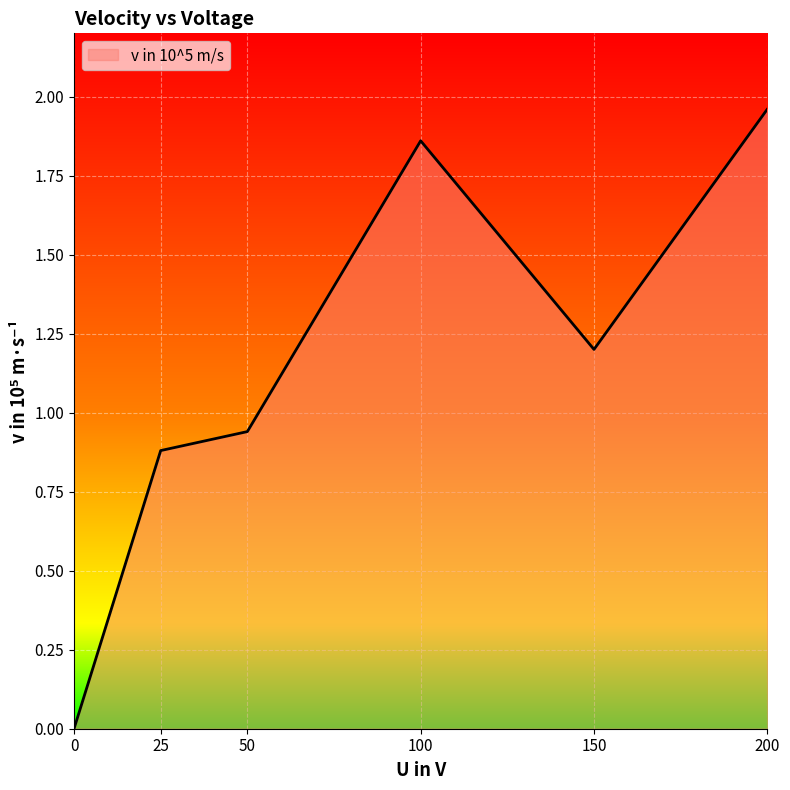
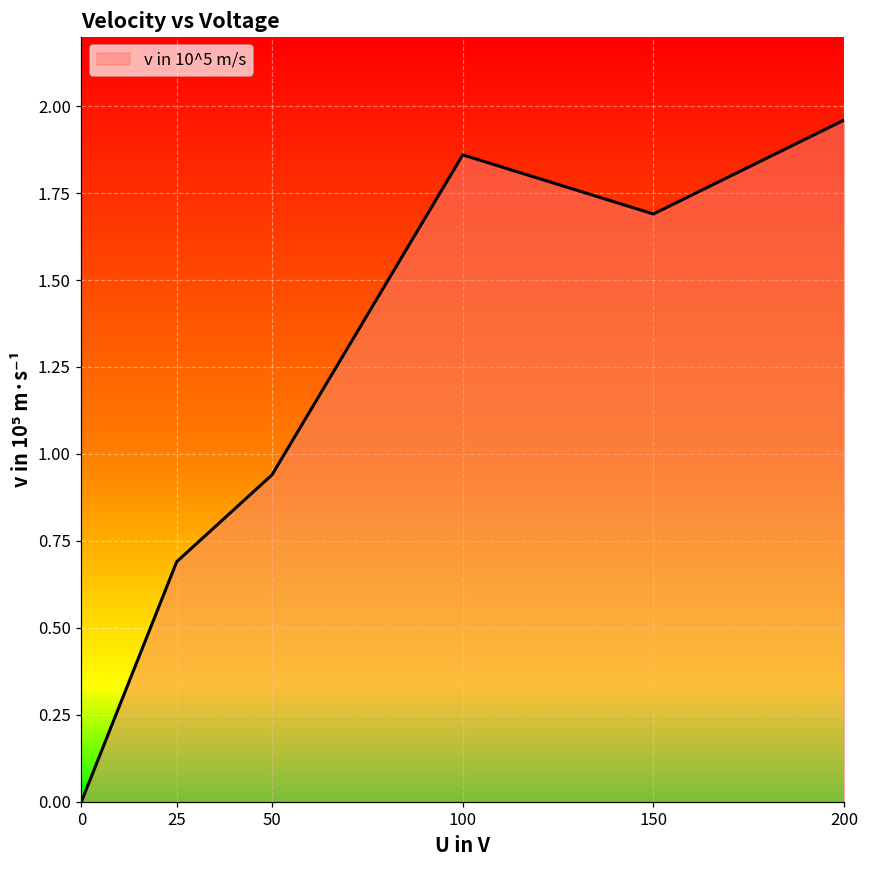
25: 0.88 -> 0.69
150: 1.20 -> 1.69
